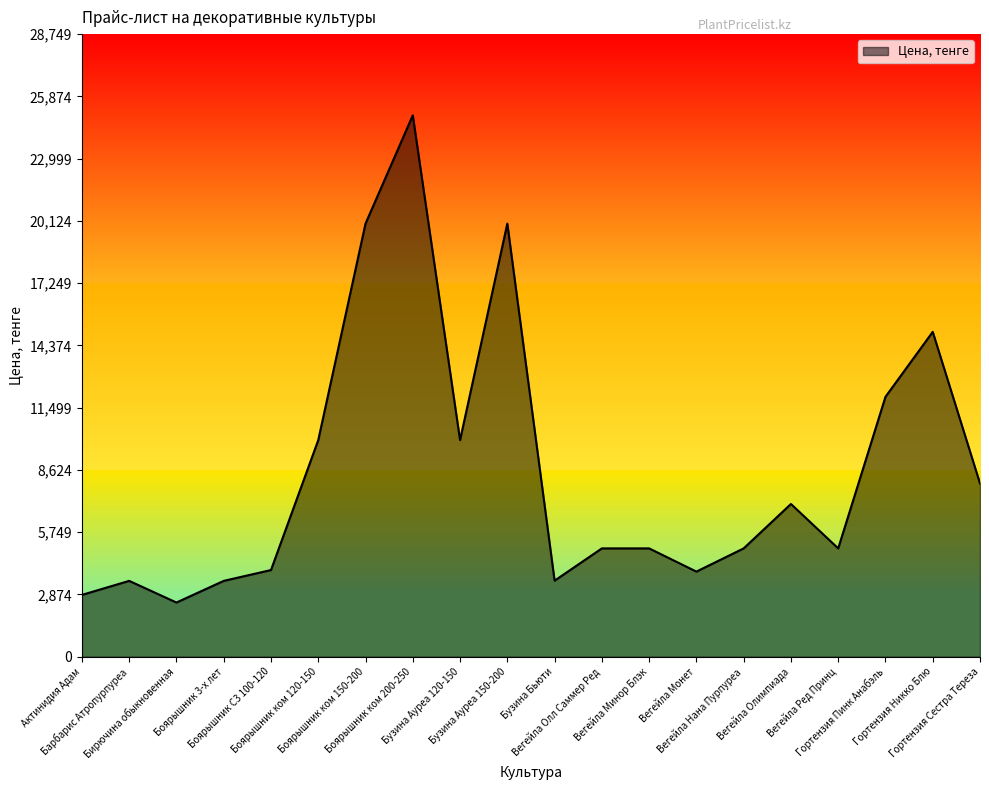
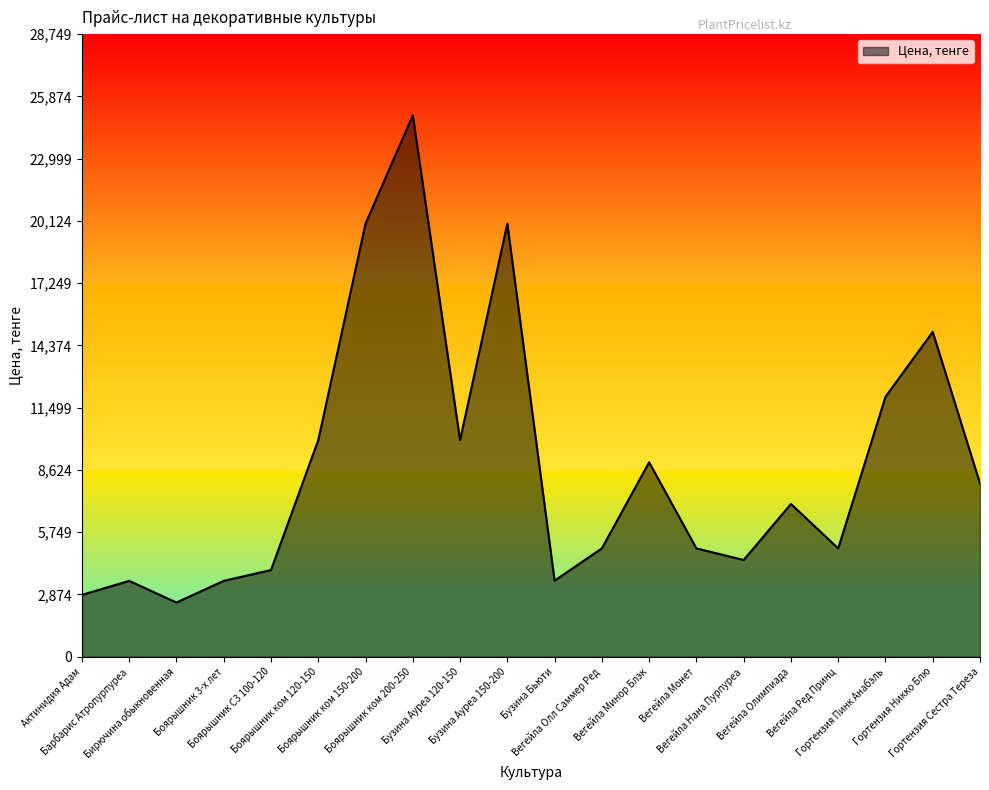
Вегейла Минор Блэк: 5,000 -> 9,000
Вегейла Монет: 3,900 -> 5,000
Вегейла Нана Пурпуреа: 5,000 -> 4,500
